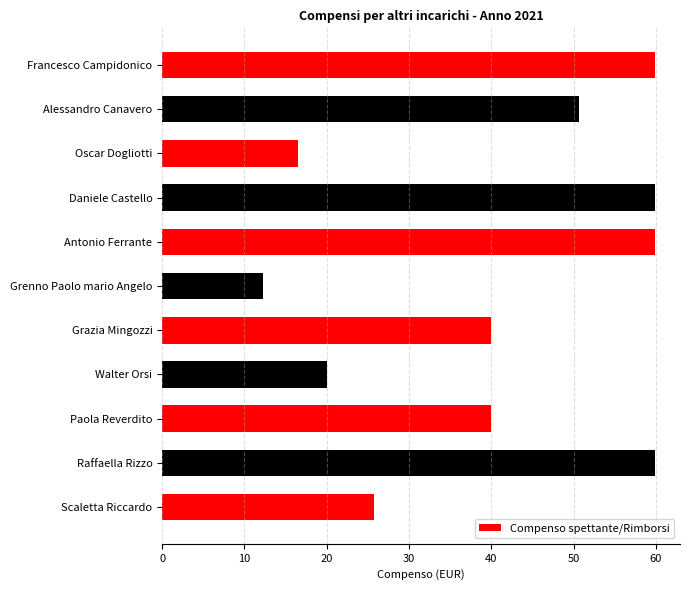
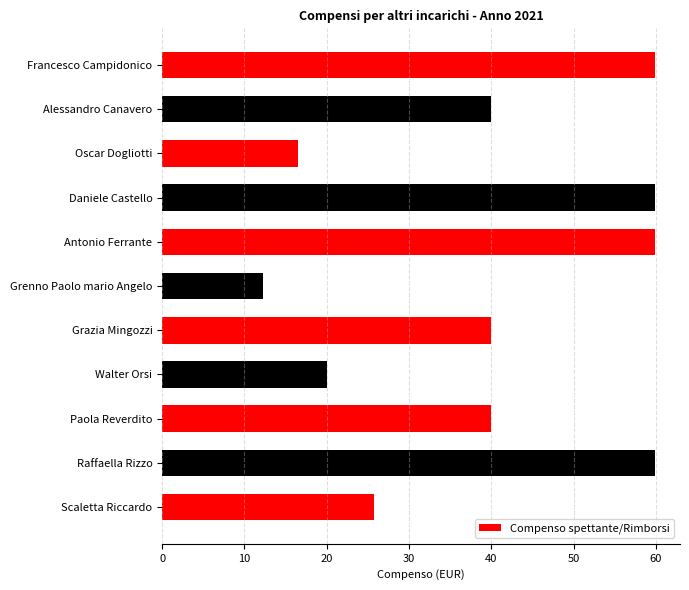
Alessandro Canavero: 51 -> 40
